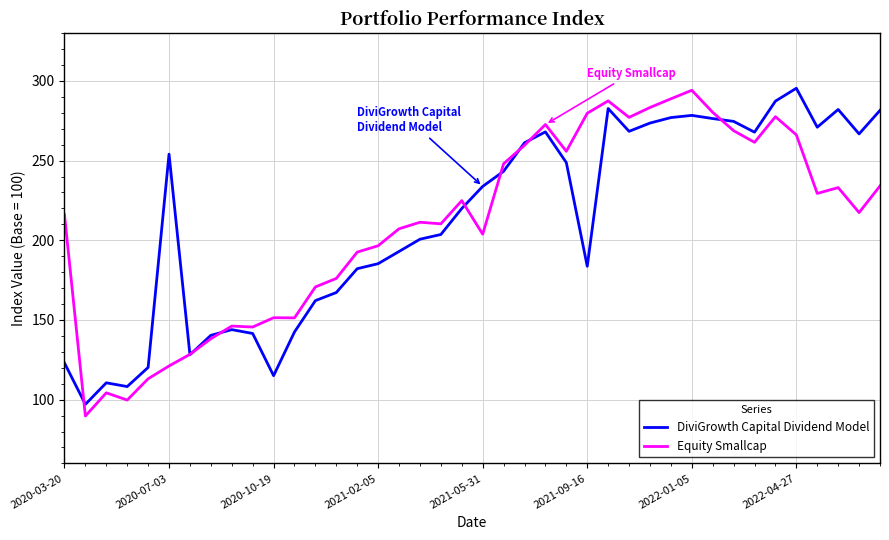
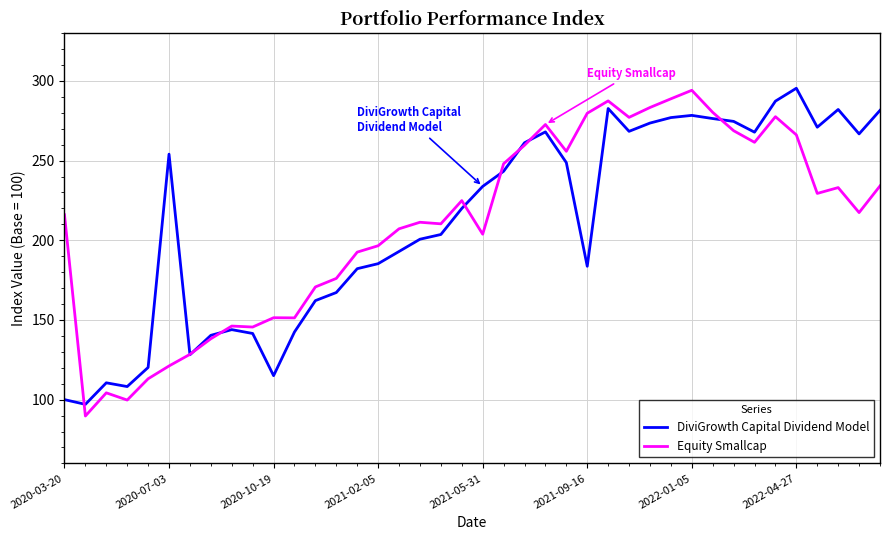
DiviGrowth Capital Dividend Model, 2020-03-20: 123 -> 100
